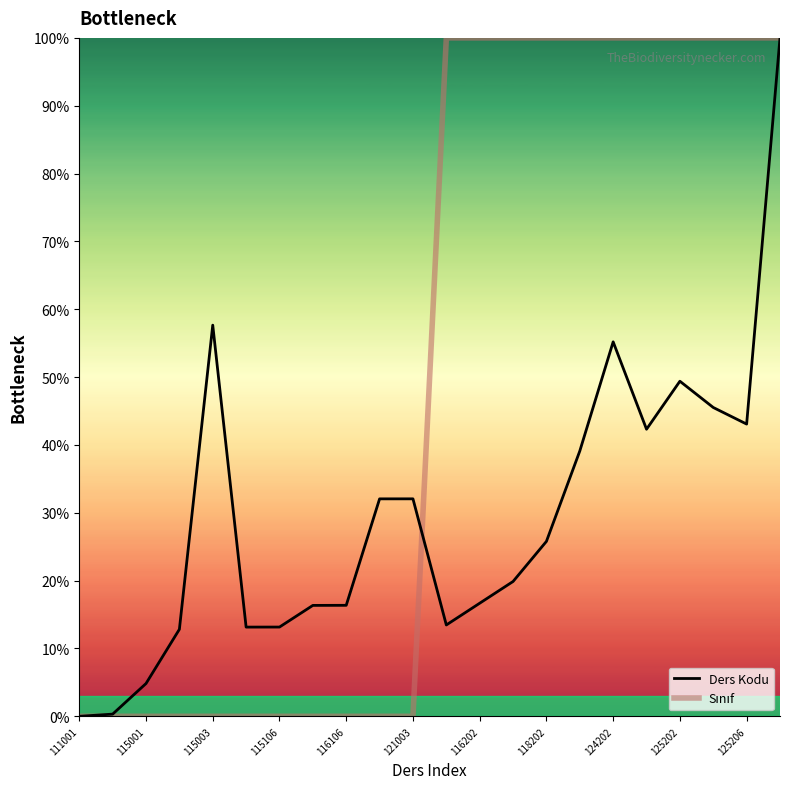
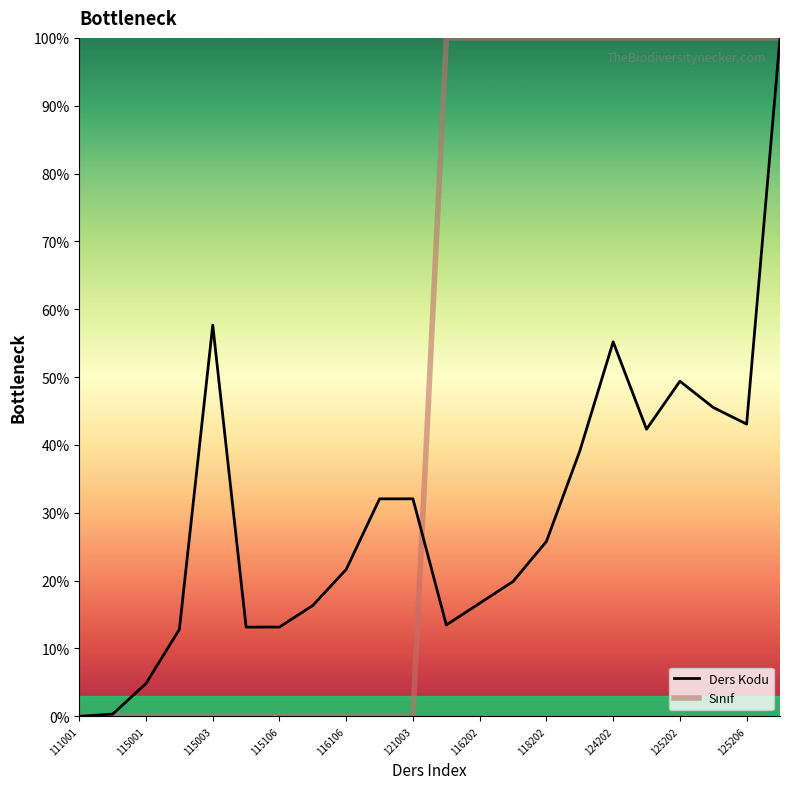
Ders Kodu, 116106: 16% -> 22%
